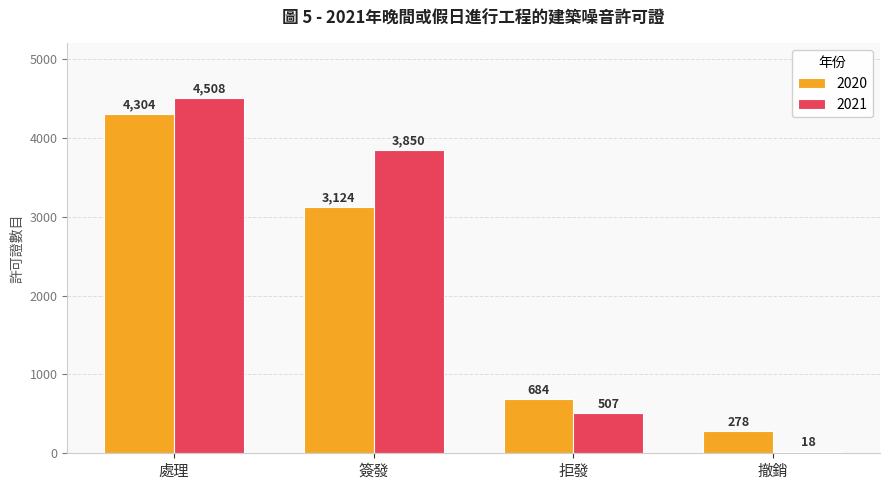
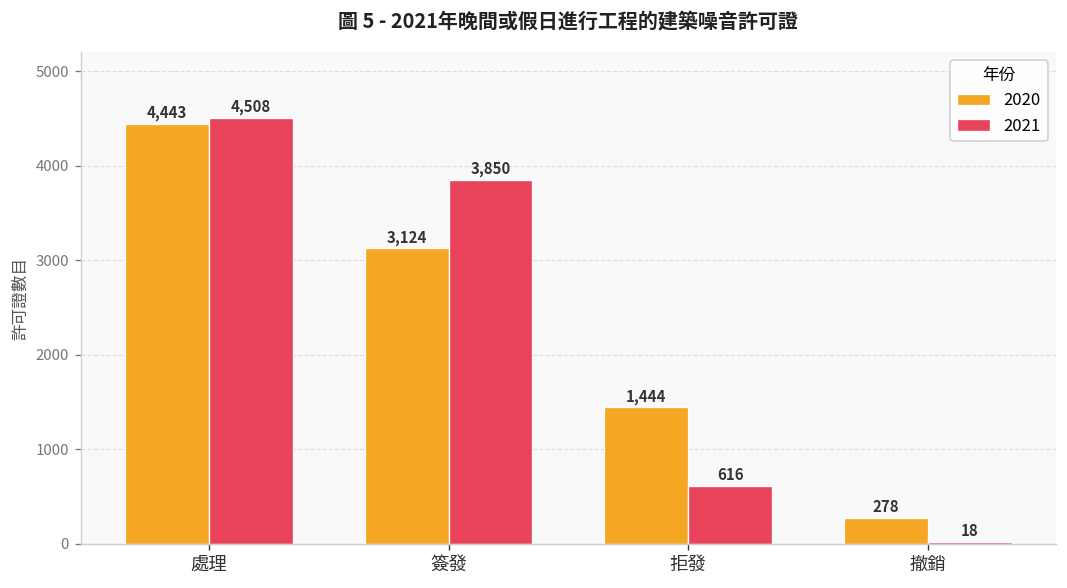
2020, 處理: 4,304 -> 4,443
2020, 拒發: 684 -> 1,444
2021, 拒發: 507 -> 616
